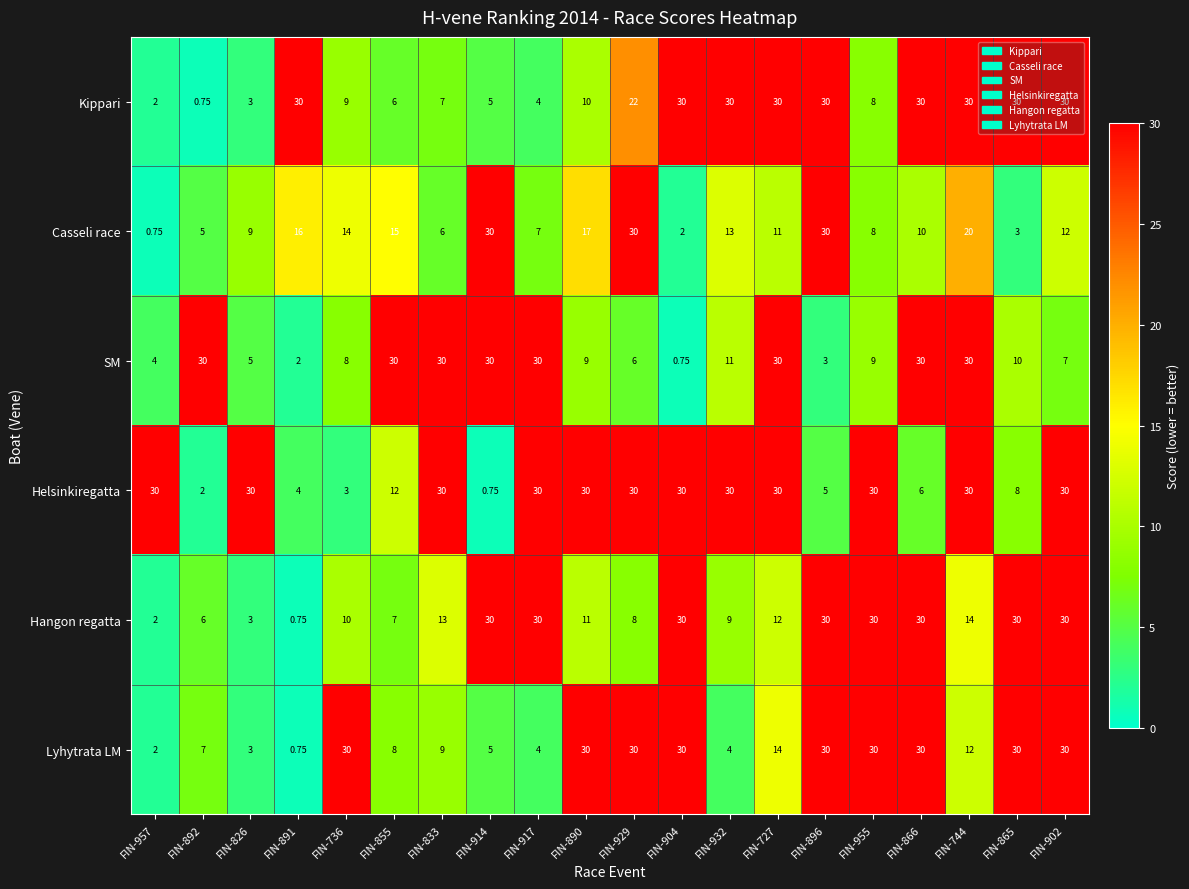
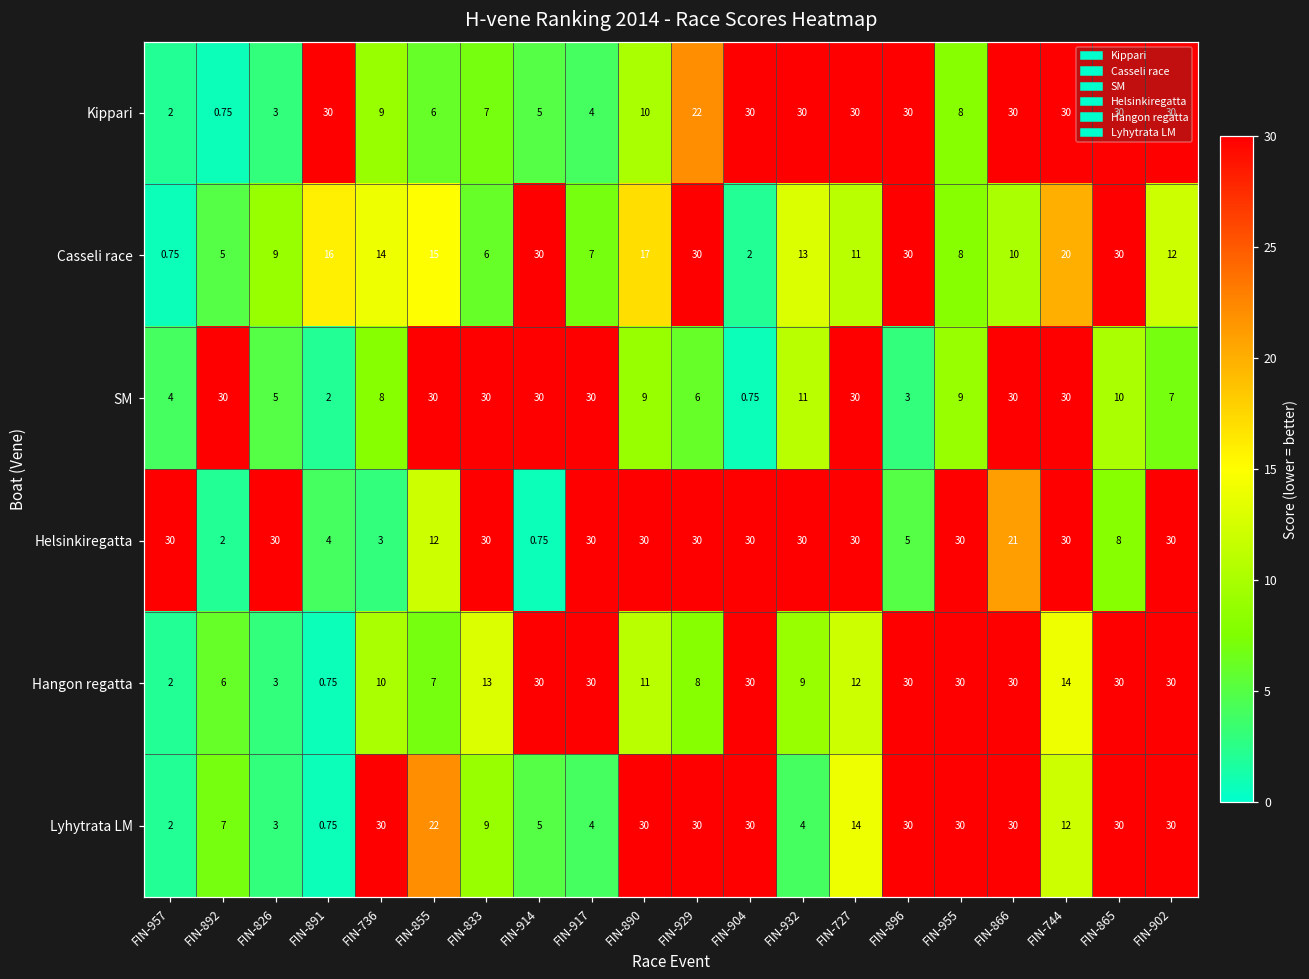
Casseli race, FIN-865: 3 -> 30
Helsinkiregatta, FIN-866: 6 -> 21
Lyhytrata LM, FIN-855: 8 -> 22
